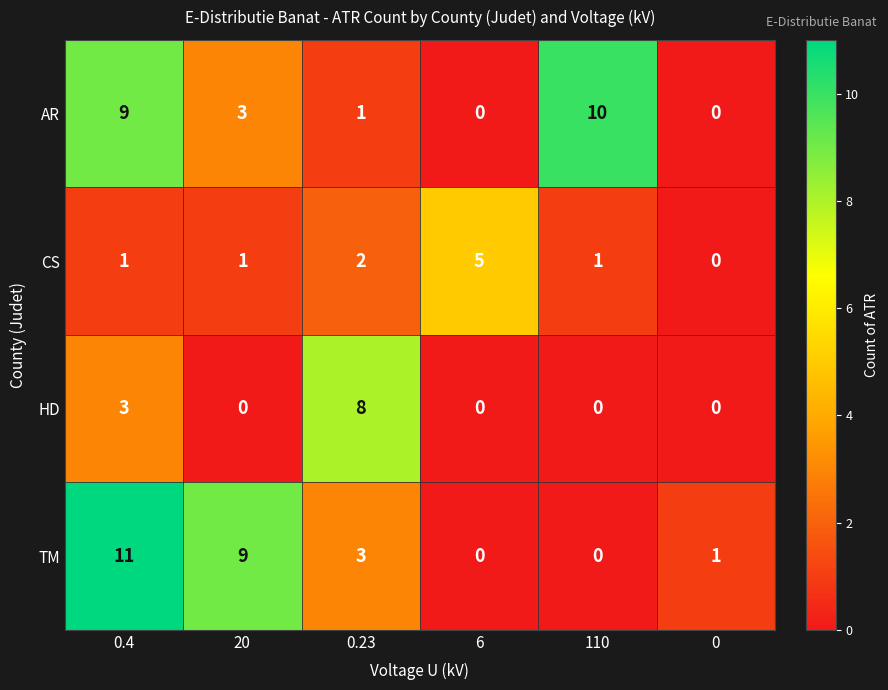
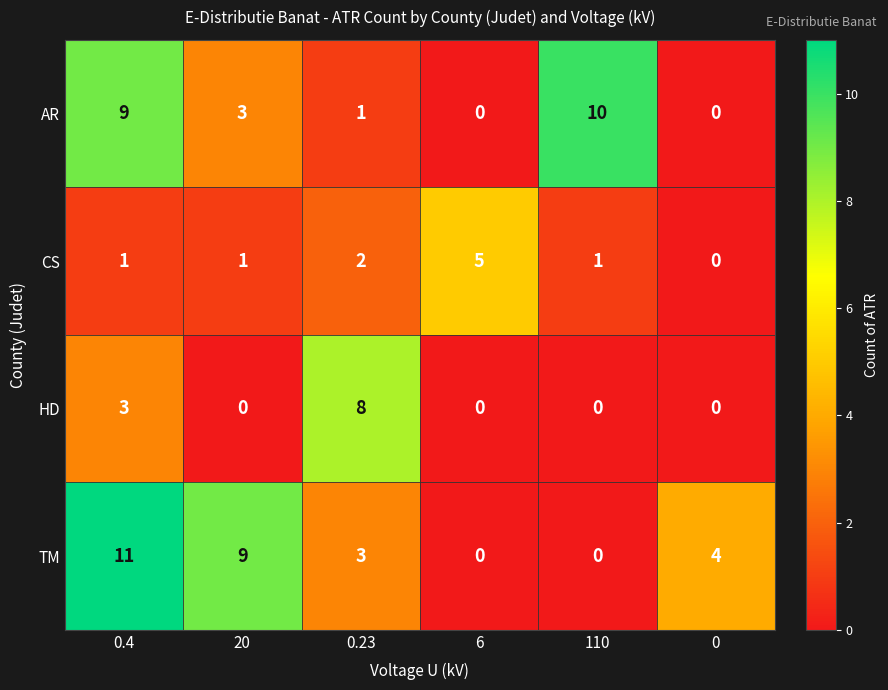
TM, 0: 1 -> 4
